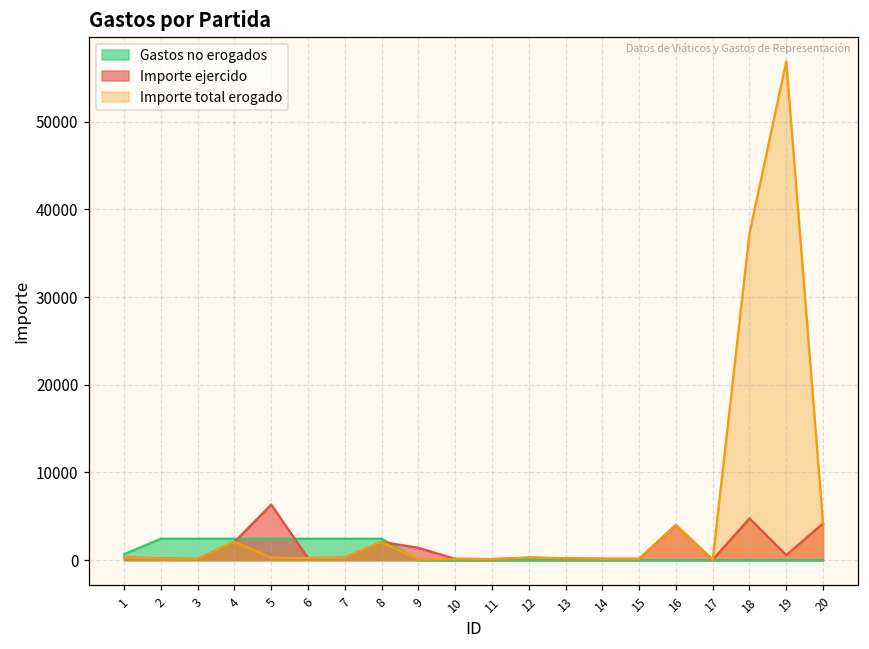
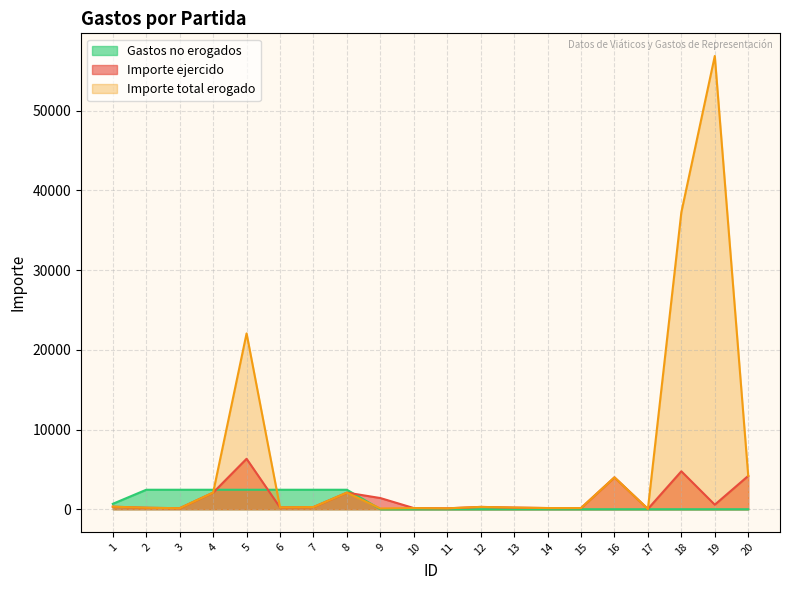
Importe total erogado, 5: 0 -> 22000
